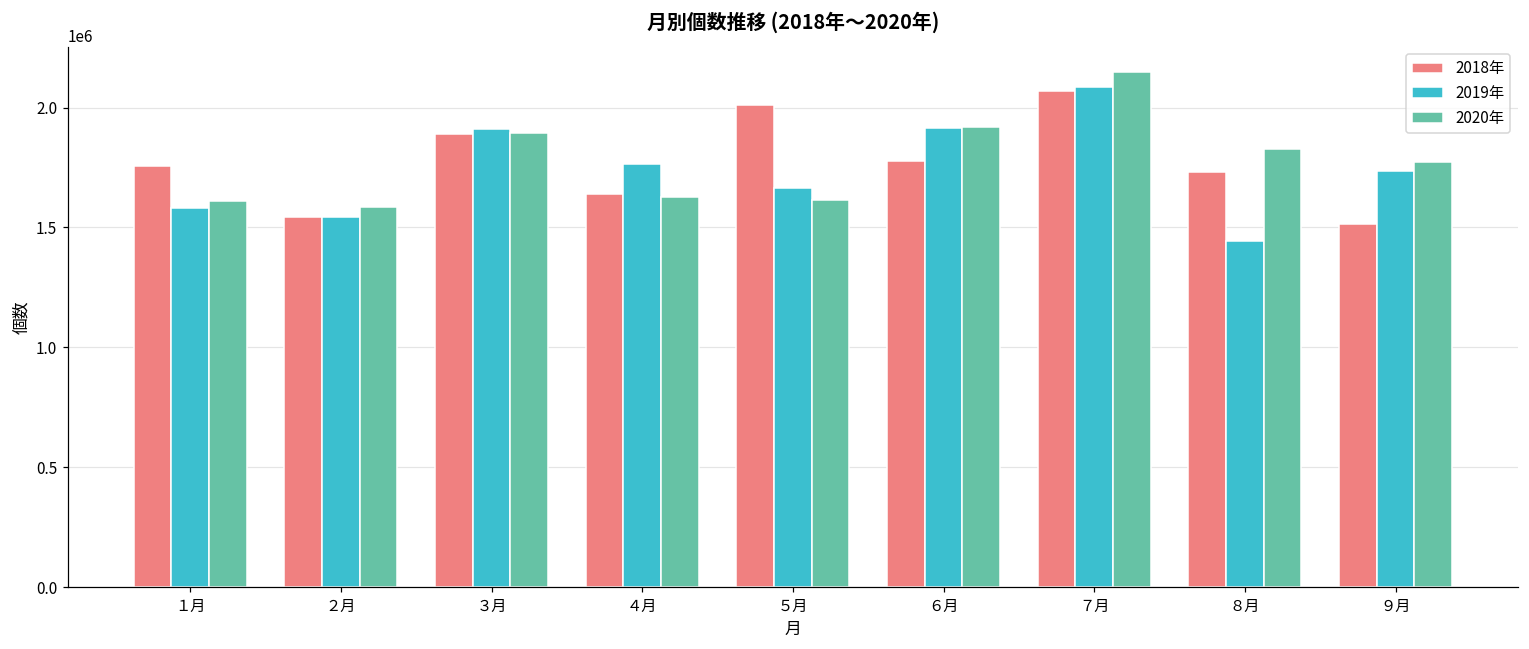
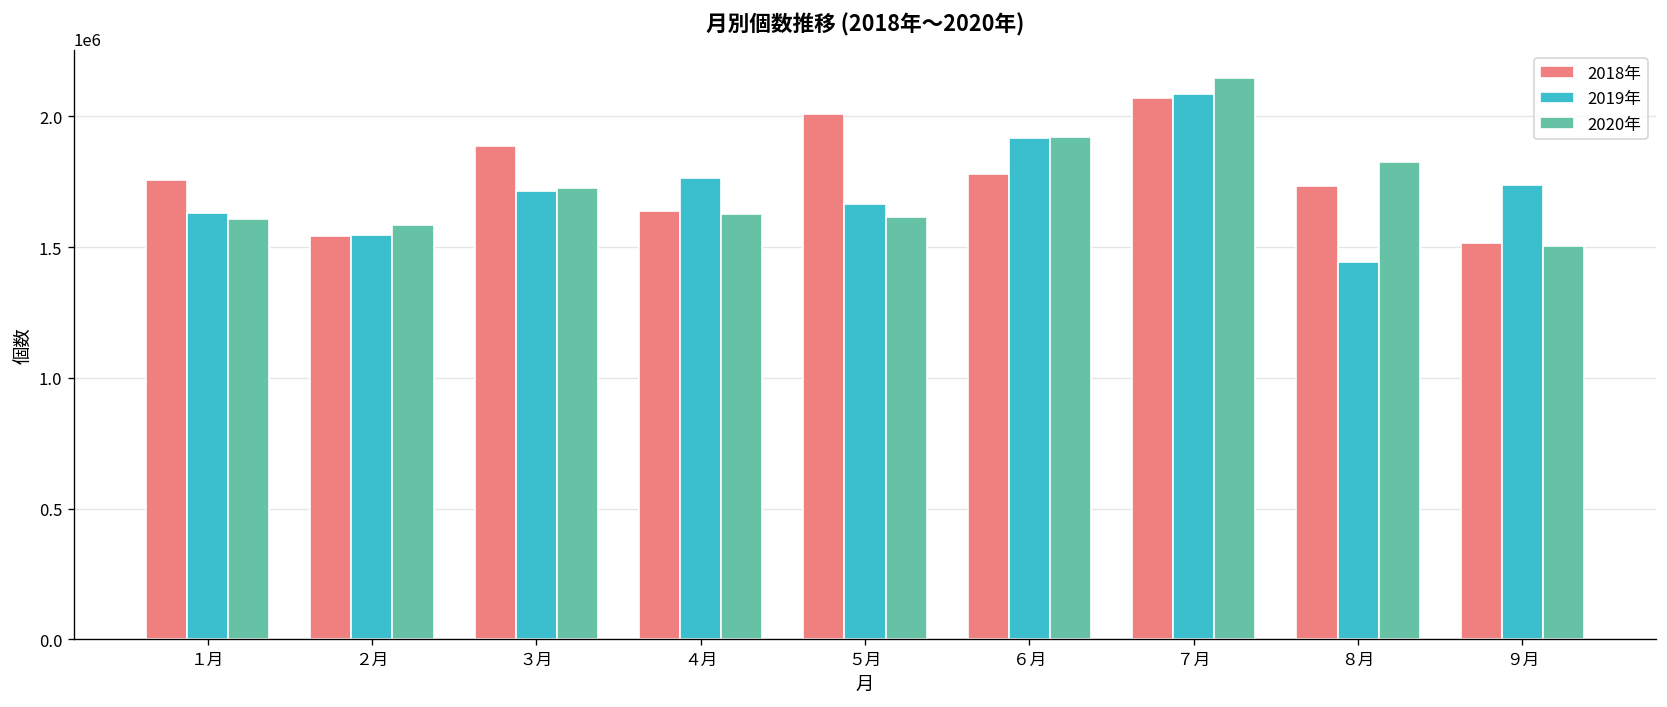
2019年, １月: 1580000 -> 1630000
2019年, ３月: 1910000 -> 1710000
2020年, ３月: 1890000 -> 1730000
2020年, ９月: 1770000 -> 1500000
